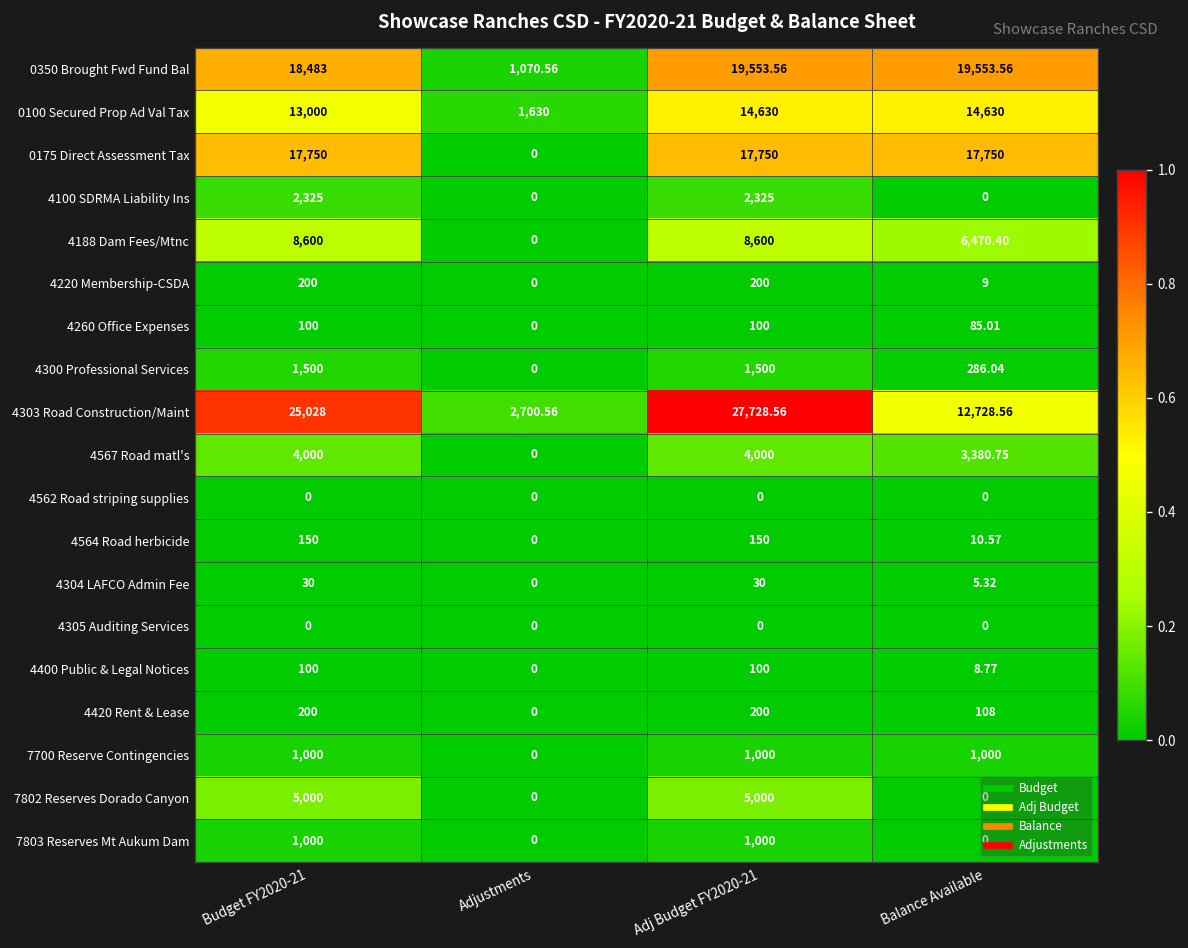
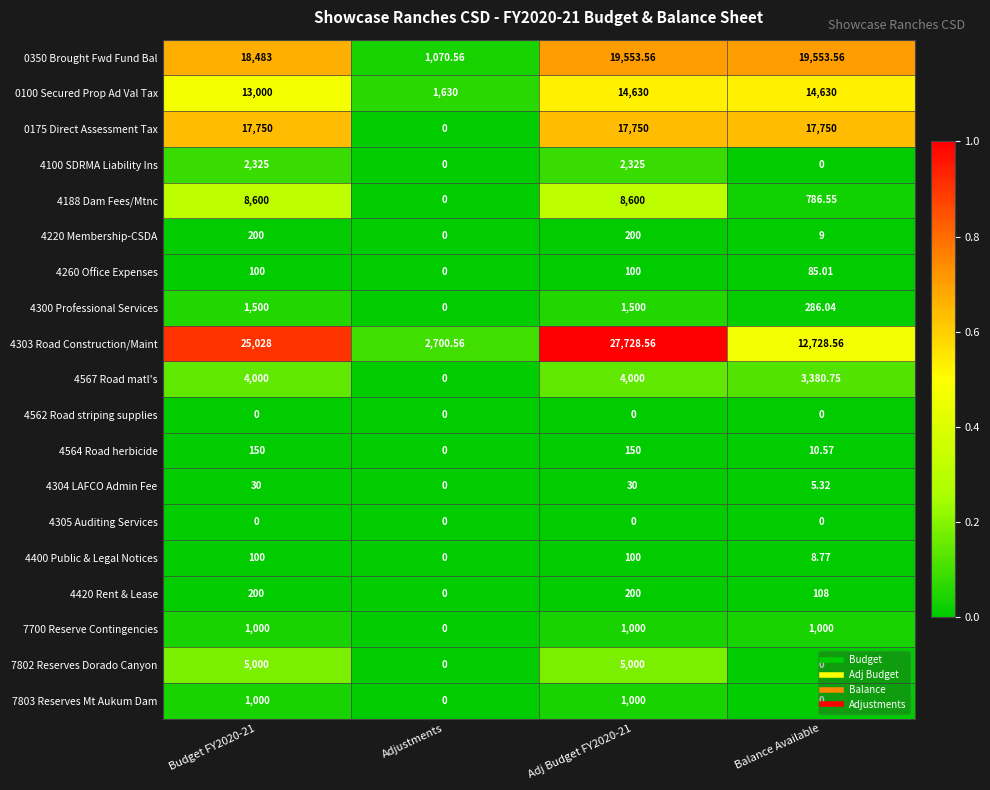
4188 Dam Fees/Mtnc, Balance Available: 6,470.40 -> 786.55
